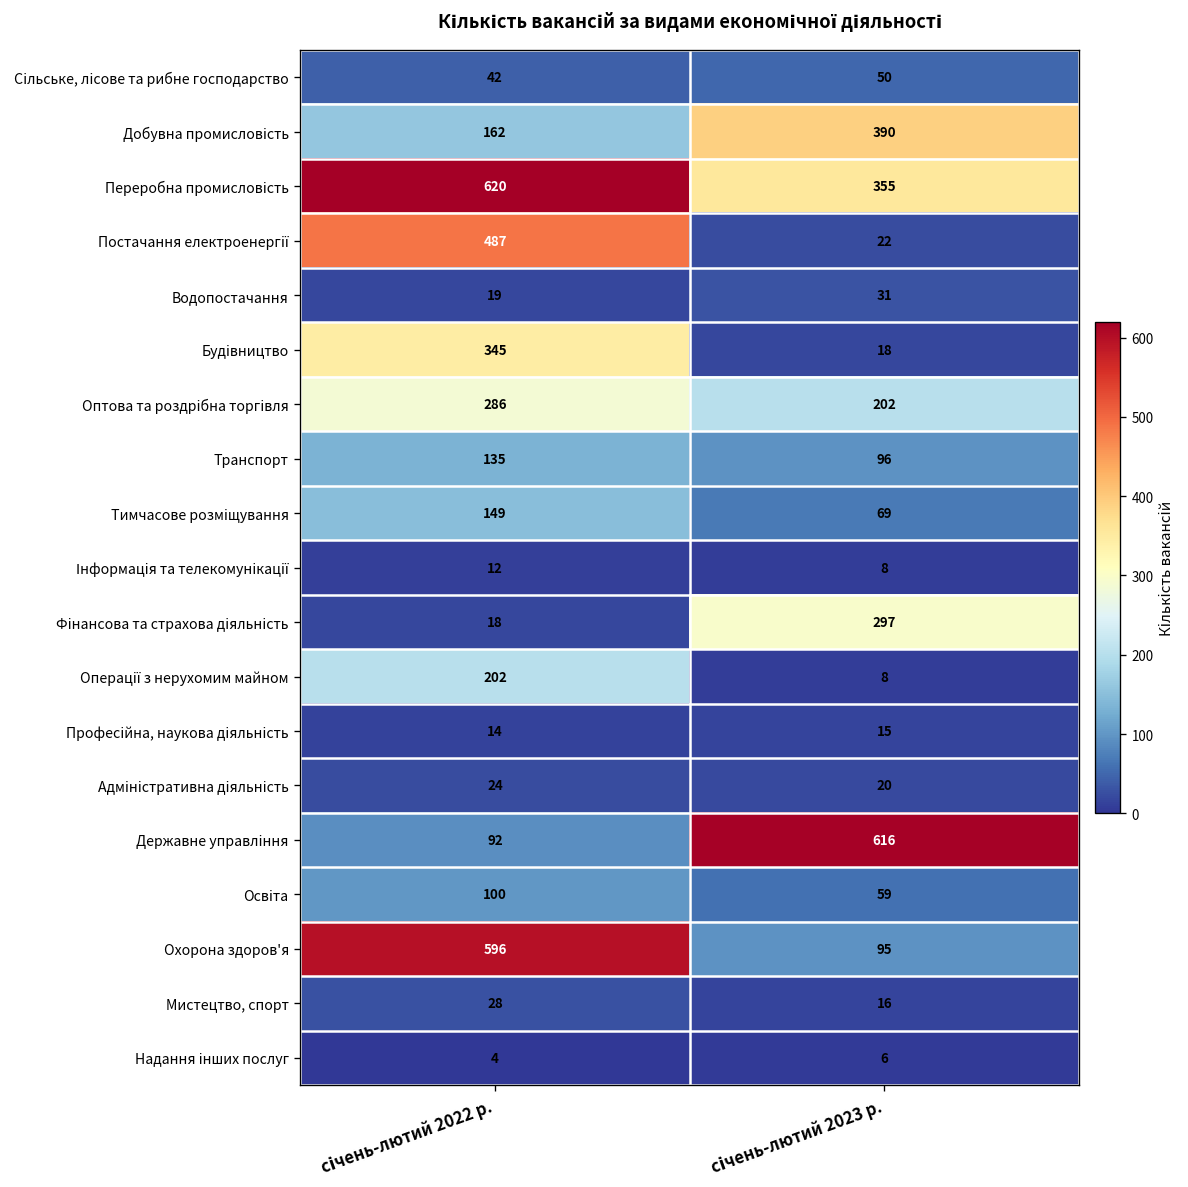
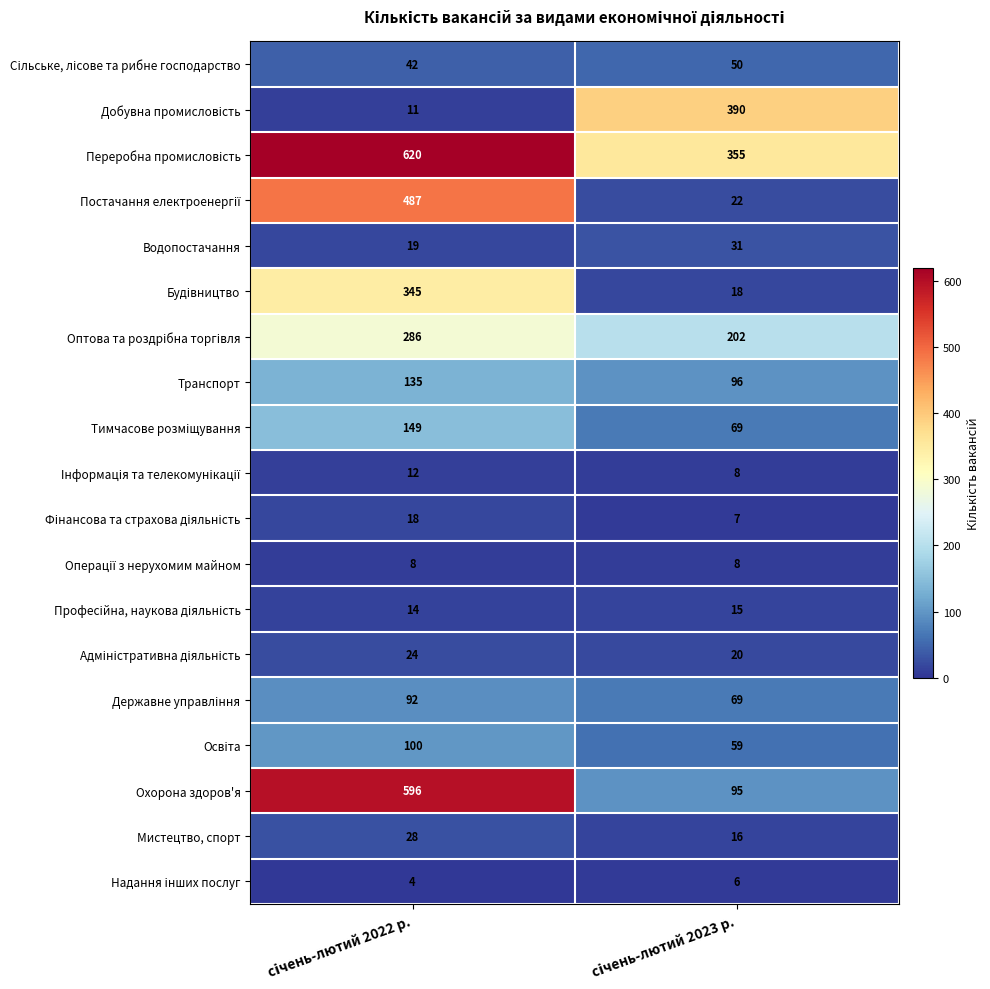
Добувна промисловість, січень-лютий 2022 р.: 162 -> 11
Фінансова та страхова діяльність, січень-лютий 2023 р.: 297 -> 7
Операції з нерухомим майном, січень-лютий 2022 р.: 202 -> 8
Державне управління, січень-лютий 2023 р.: 616 -> 69
